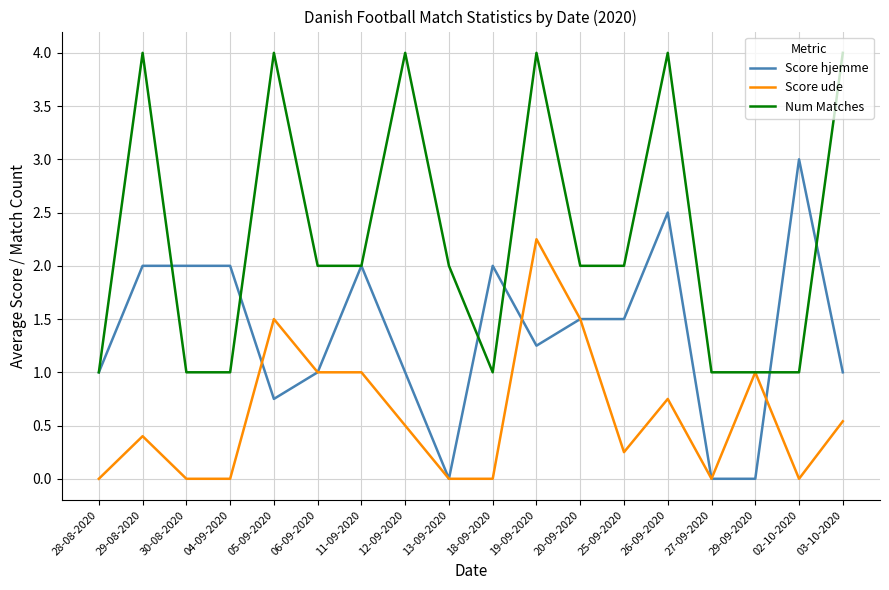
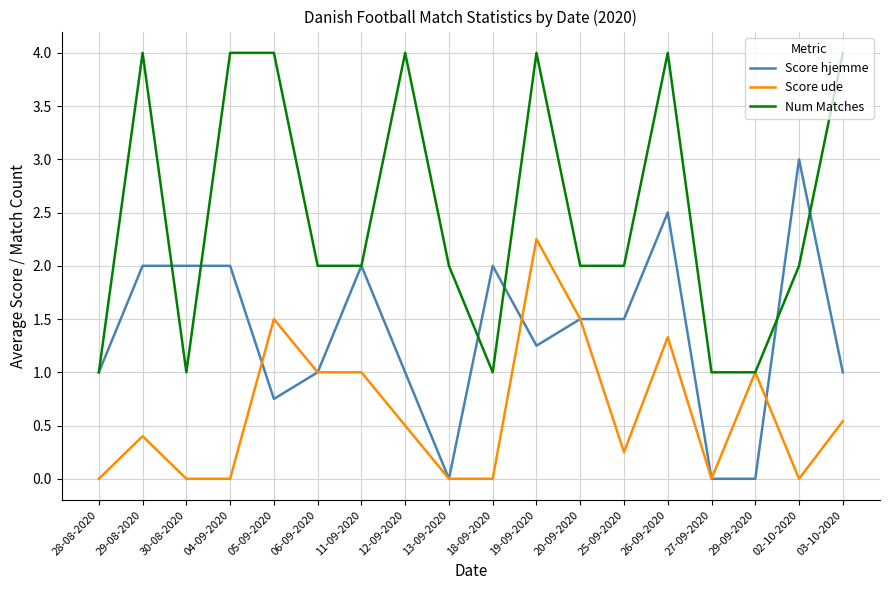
Num Matches, 04-09-2020: 1 -> 4
Score ude, 26-09-2020: 0.75 -> 1.33
Num Matches, 02-10-2020: 1 -> 2
